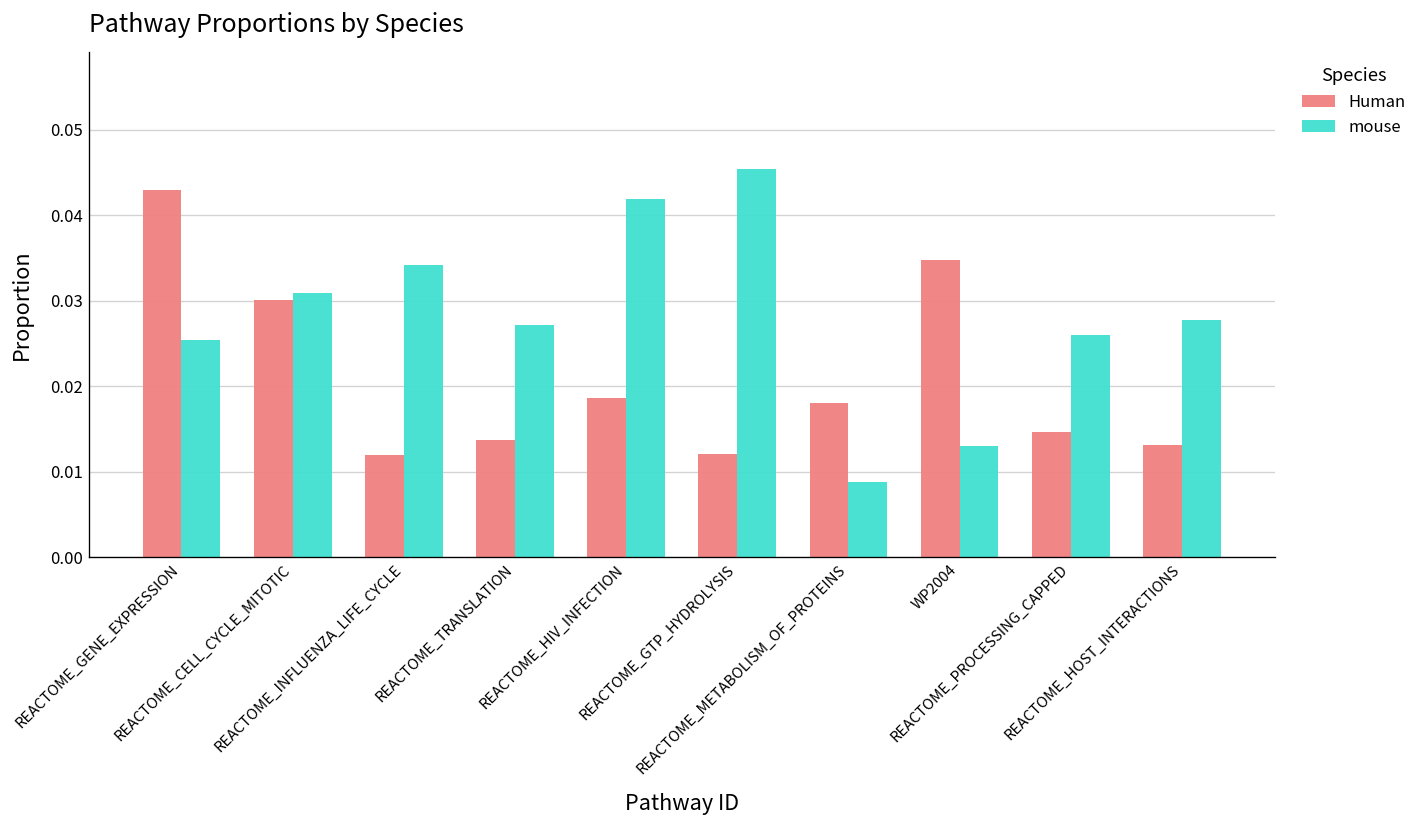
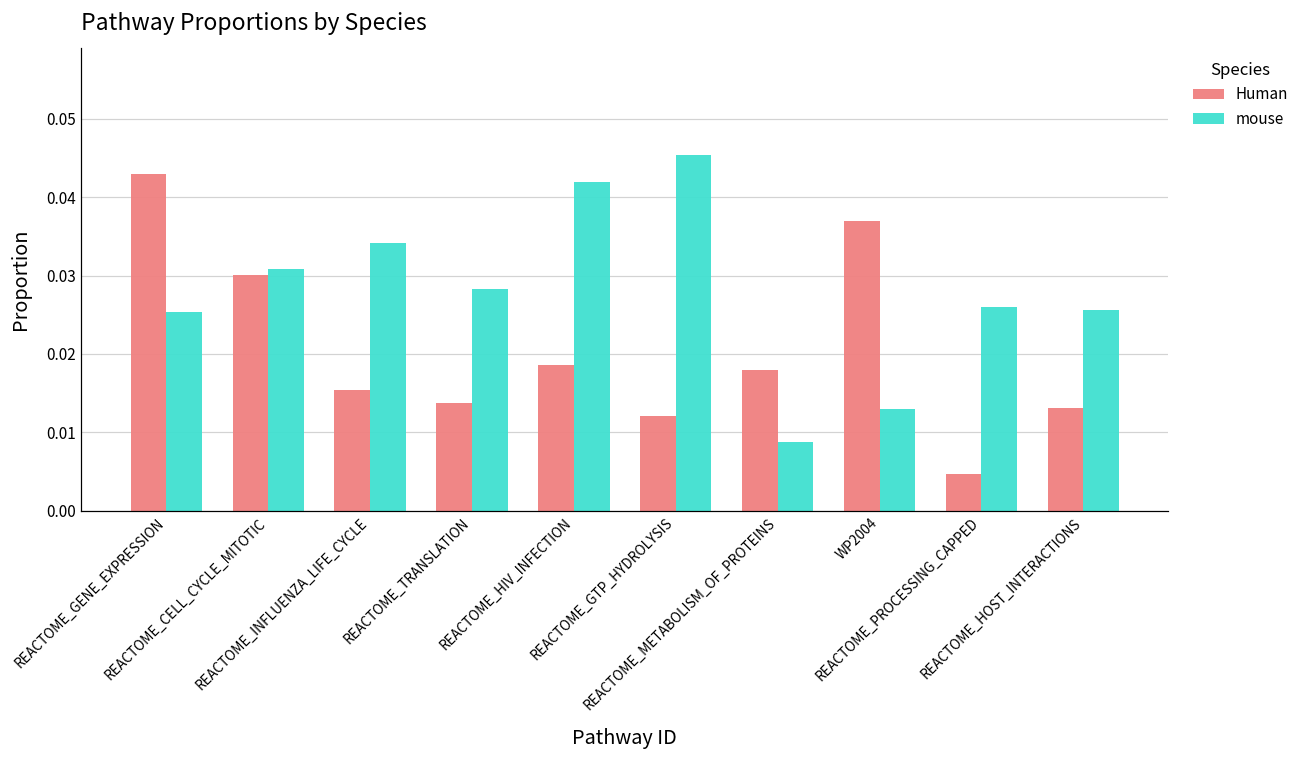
Human, REACTOME_INFLUENZA_LIFE_CYCLE: 0.012 -> 0.015
mouse, REACTOME_TRANSLATION: 0.027 -> 0.028
Human, WP2004: 0.035 -> 0.037
Human, REACTOME_PROCESSING_CAPPED: 0.015 -> 0.005
mouse, REACTOME_HOST_INTERACTIONS: 0.028 -> 0.026
